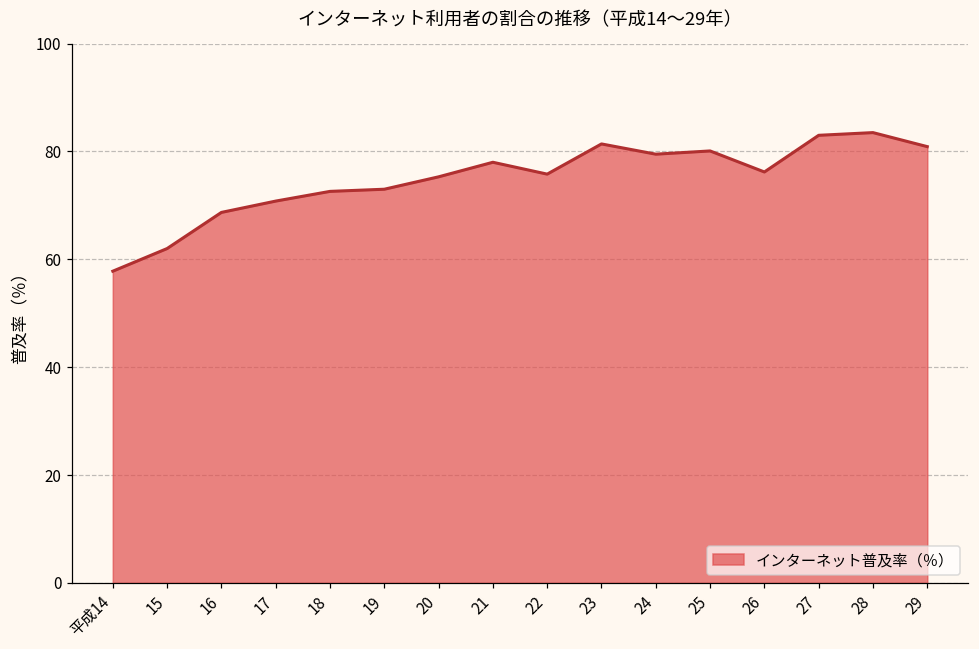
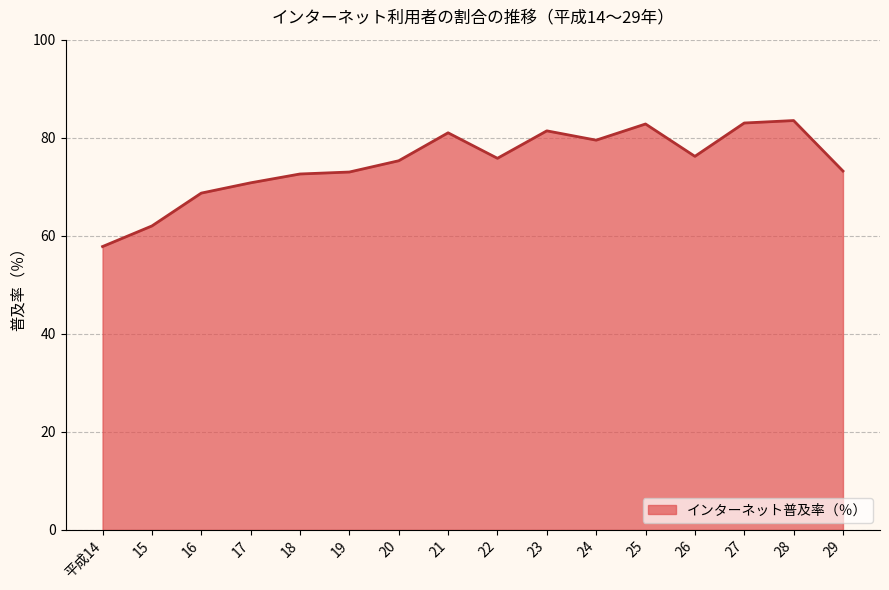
21: 78 -> 81
25: 80 -> 83
29: 81 -> 73
